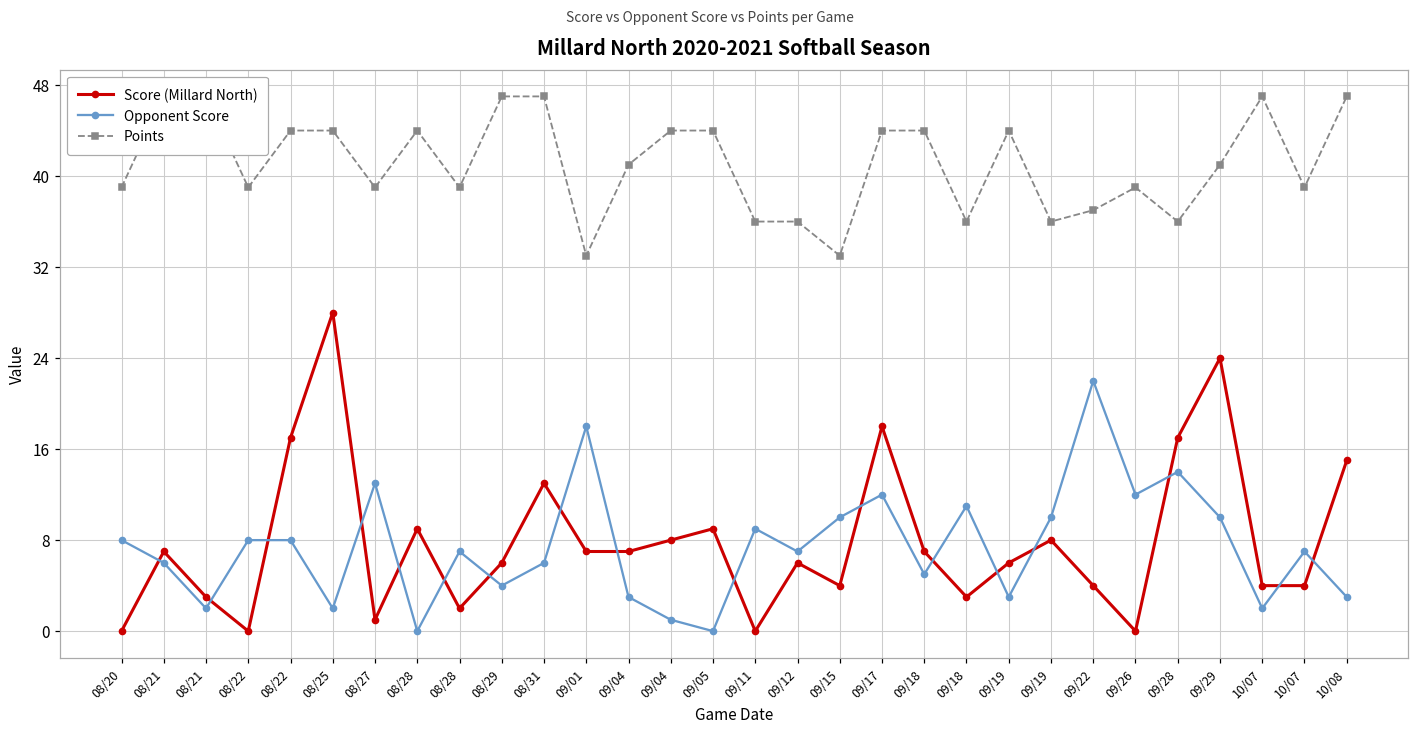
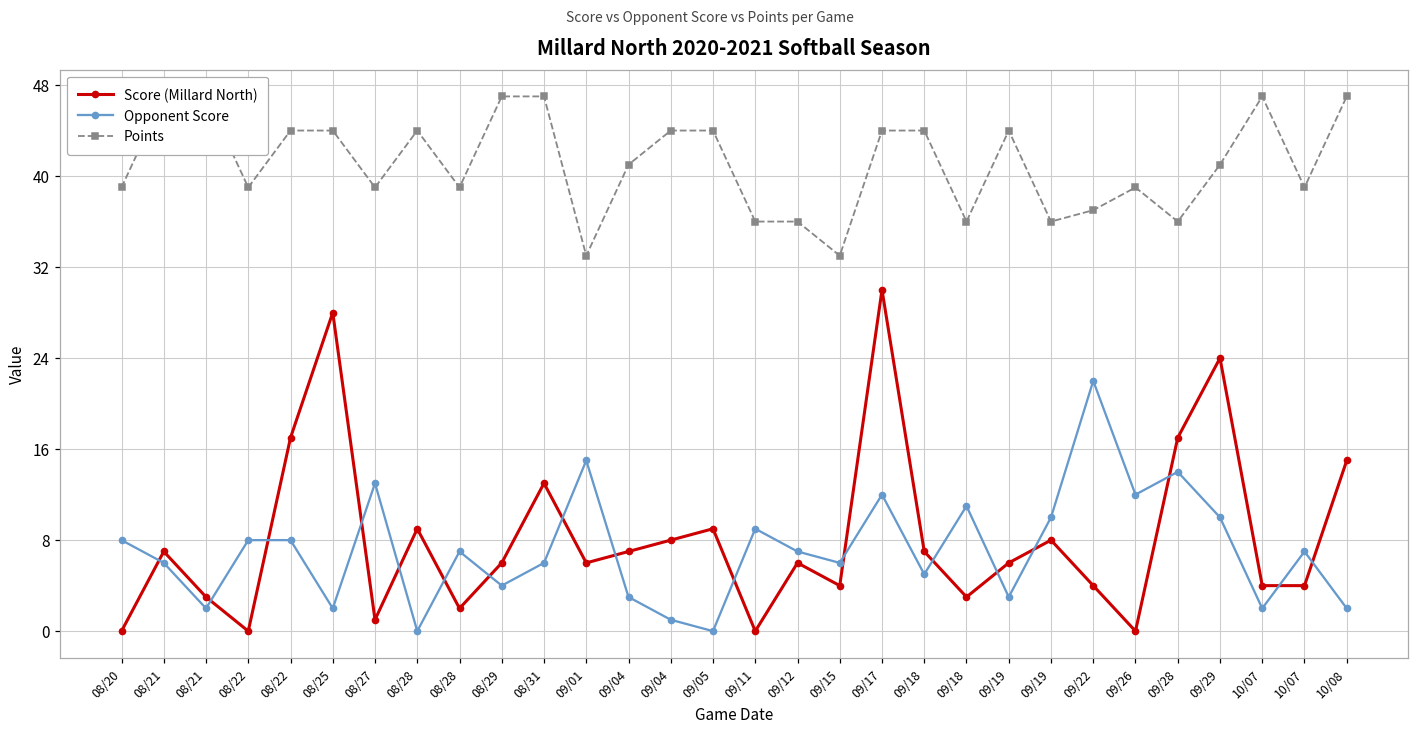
Score (Millard North), 09/01: 7 -> 6
Opponent Score, 09/01: 18 -> 15
Opponent Score, 09/15: 10 -> 6
Score (Millard North), 09/17: 18 -> 30
Opponent Score, 10/08: 3 -> 2
